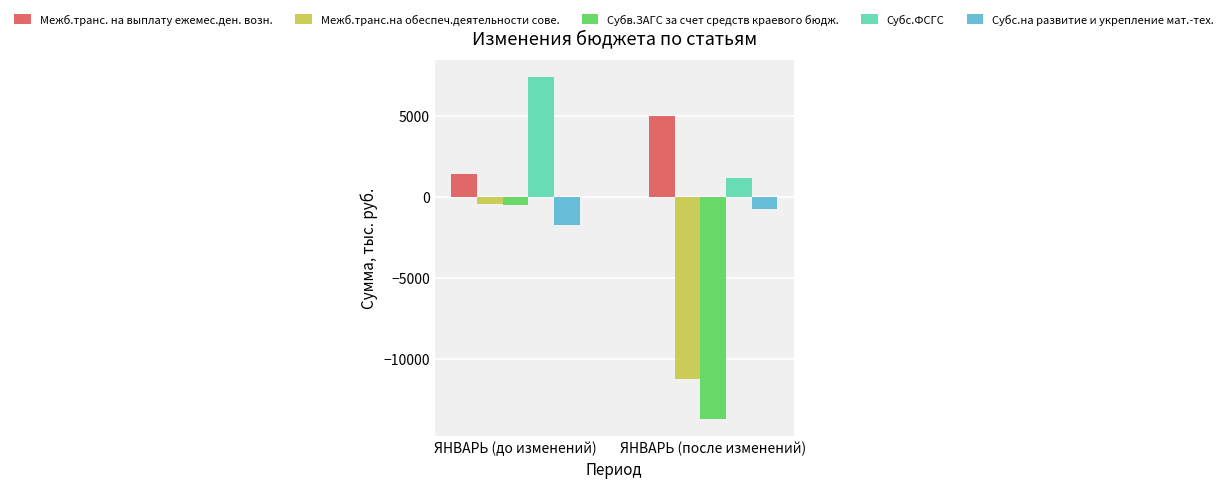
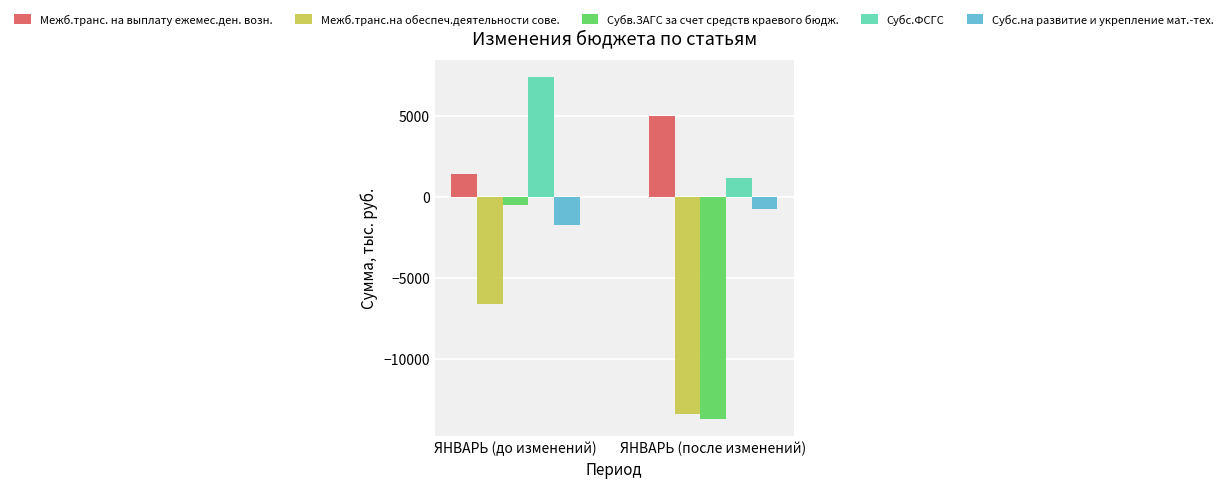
Межб.транс.на обеспеч.деятельности сове., ЯНВАРЬ (до изменений): -500 -> -6600
Межб.транс.на обеспеч.деятельности сове., ЯНВАРЬ (после изменений): -11200 -> -13400
